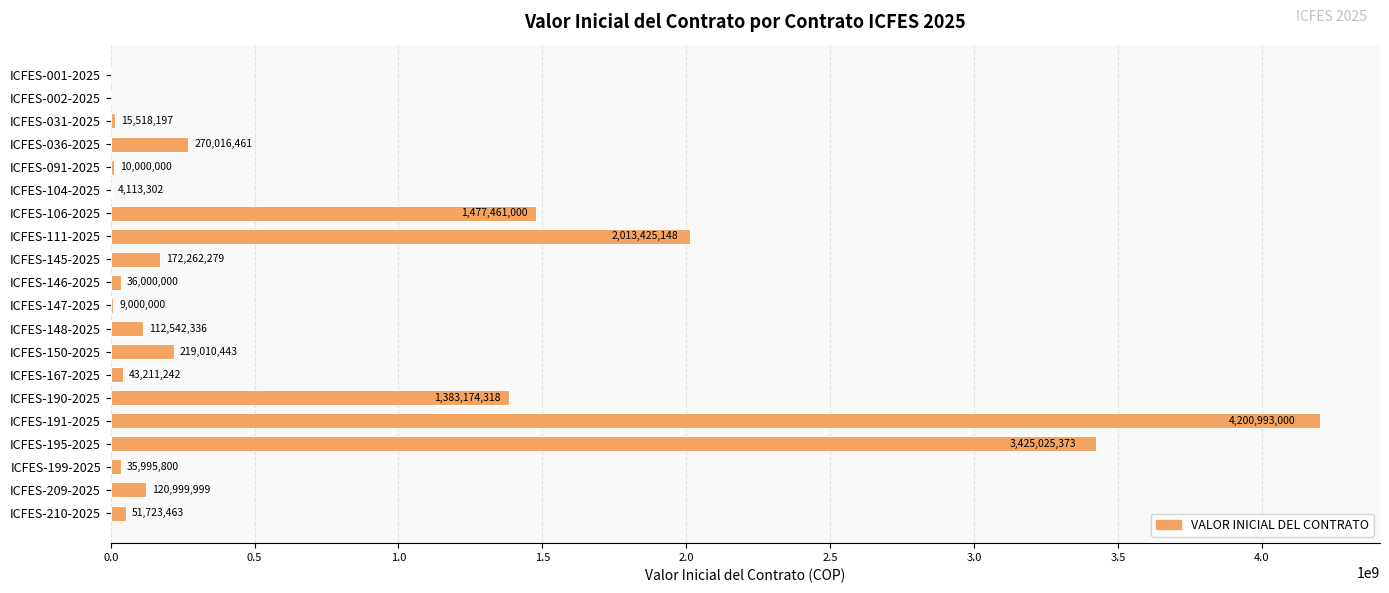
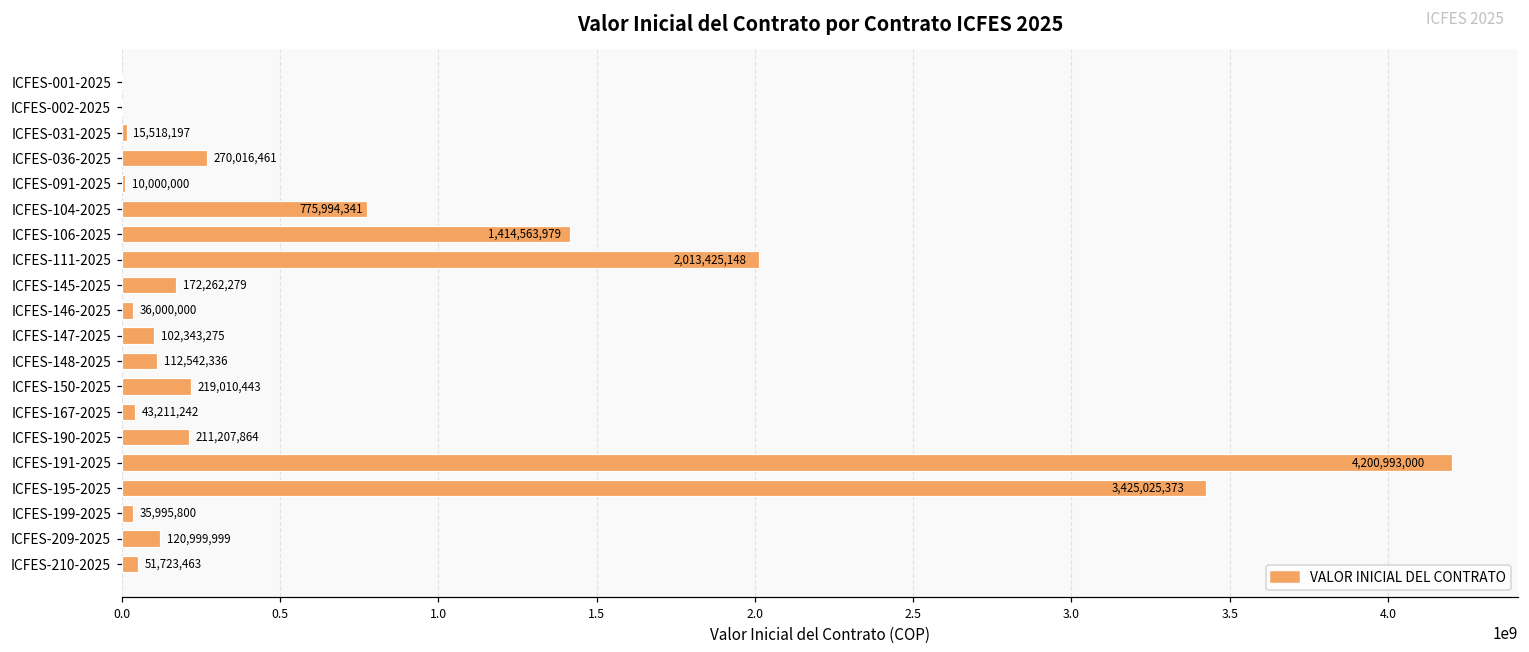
ICFES-104-2025: 4,113,302 -> 775,994,341
ICFES-106-2025: 1,477,461,000 -> 1,414,563,979
ICFES-147-2025: 9,000,000 -> 102,343,275
ICFES-190-2025: 1,383,174,318 -> 211,207,864
